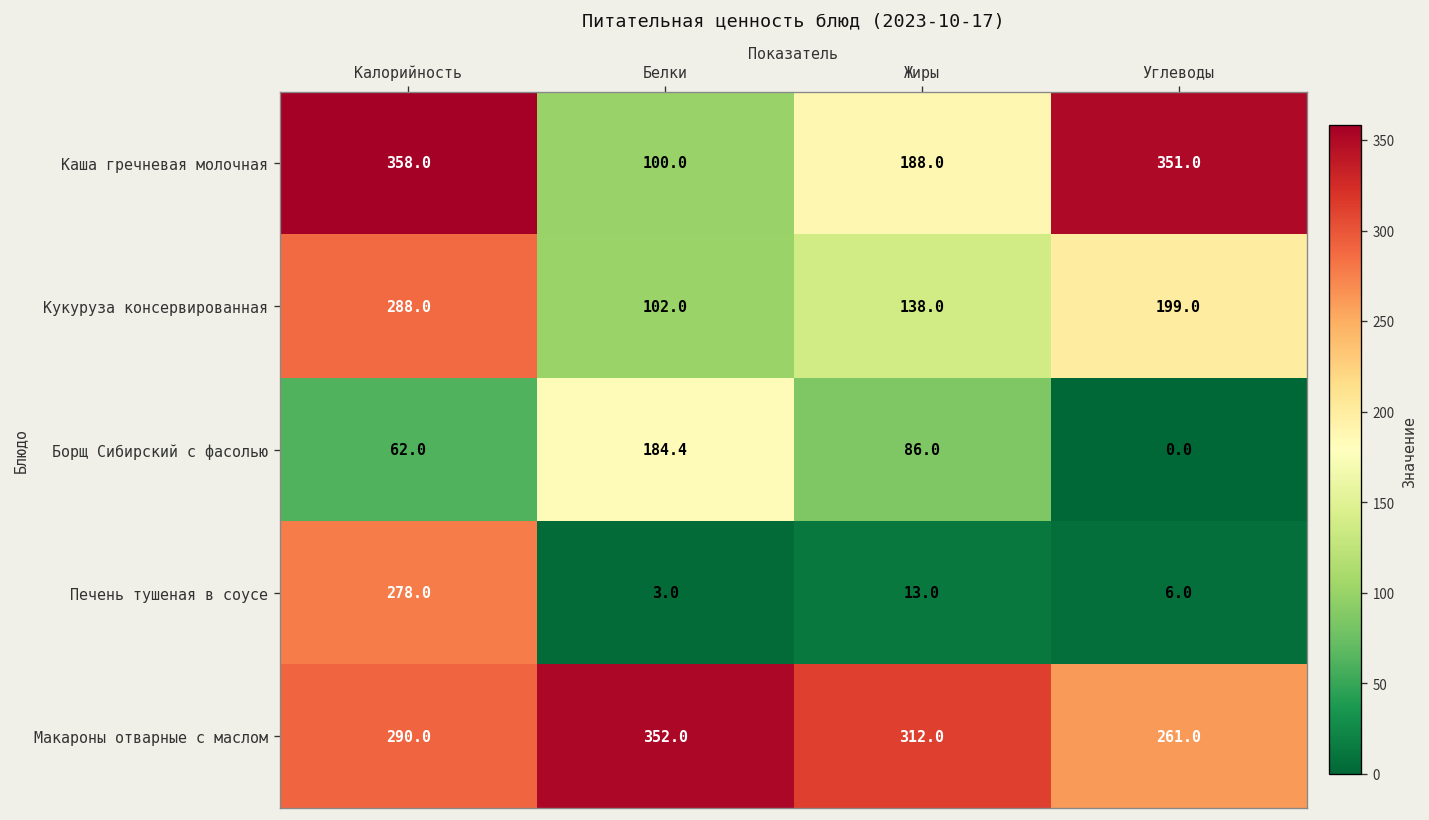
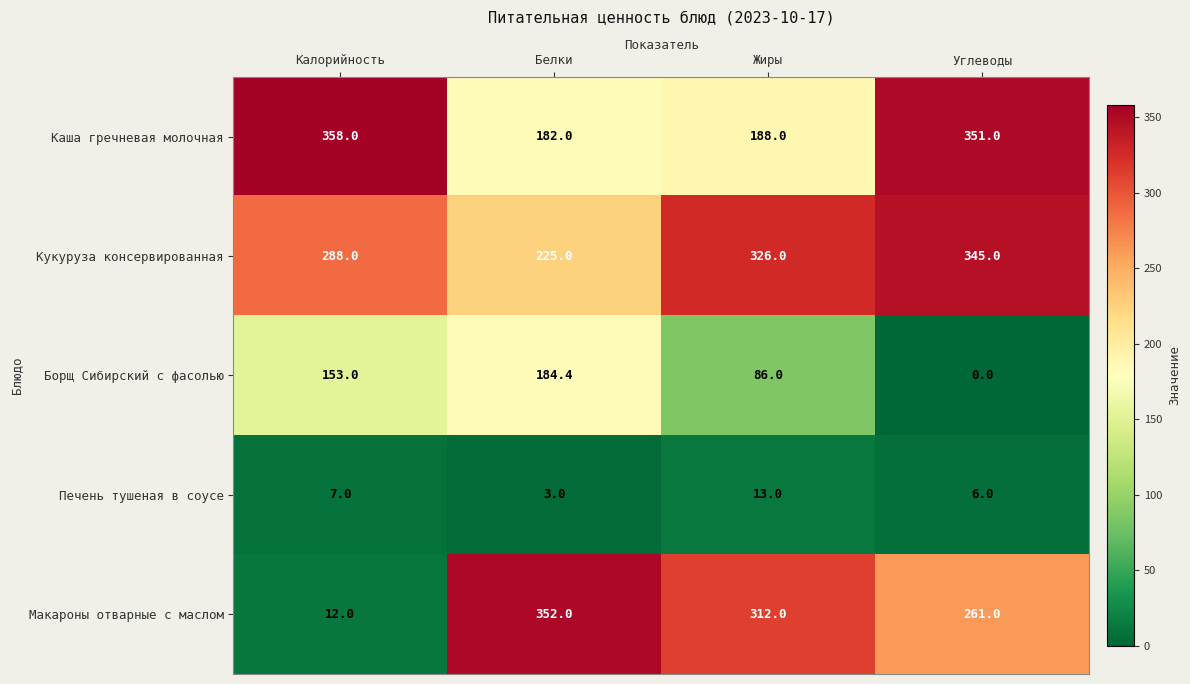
Каша гречневая молочная, Белки: 100.0 -> 182.0
Кукуруза консервированная, Белки: 102.0 -> 225.0
Кукуруза консервированная, Жиры: 138.0 -> 326.0
Кукуруза консервированная, Углеводы: 199.0 -> 345.0
Борщ Сибирский с фасолью, Калорийность: 62.0 -> 153.0
Печень тушеная в соусе, Калорийность: 278.0 -> 7.0
Макароны отварные с маслом, Калорийность: 290.0 -> 12.0
